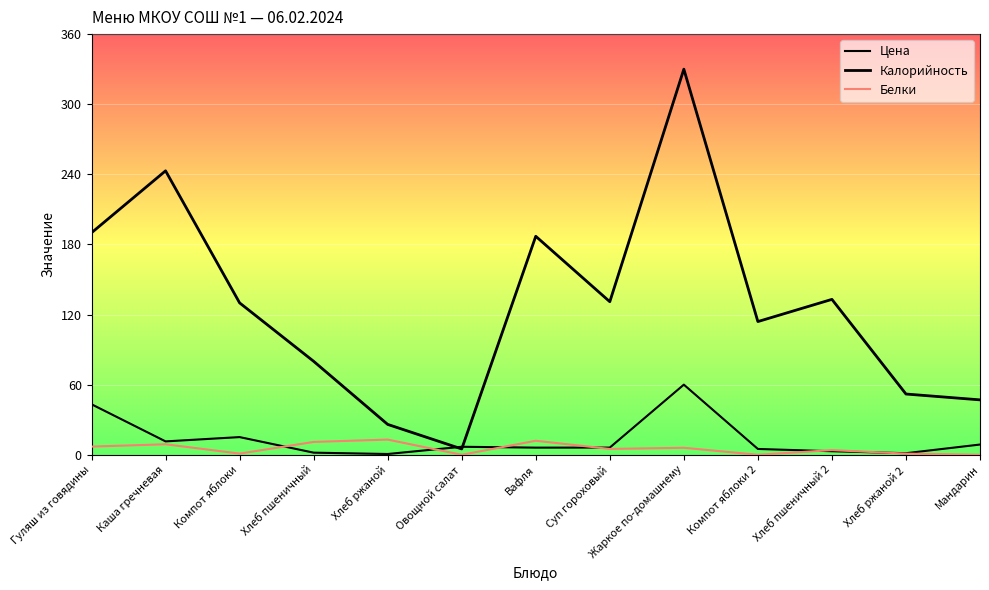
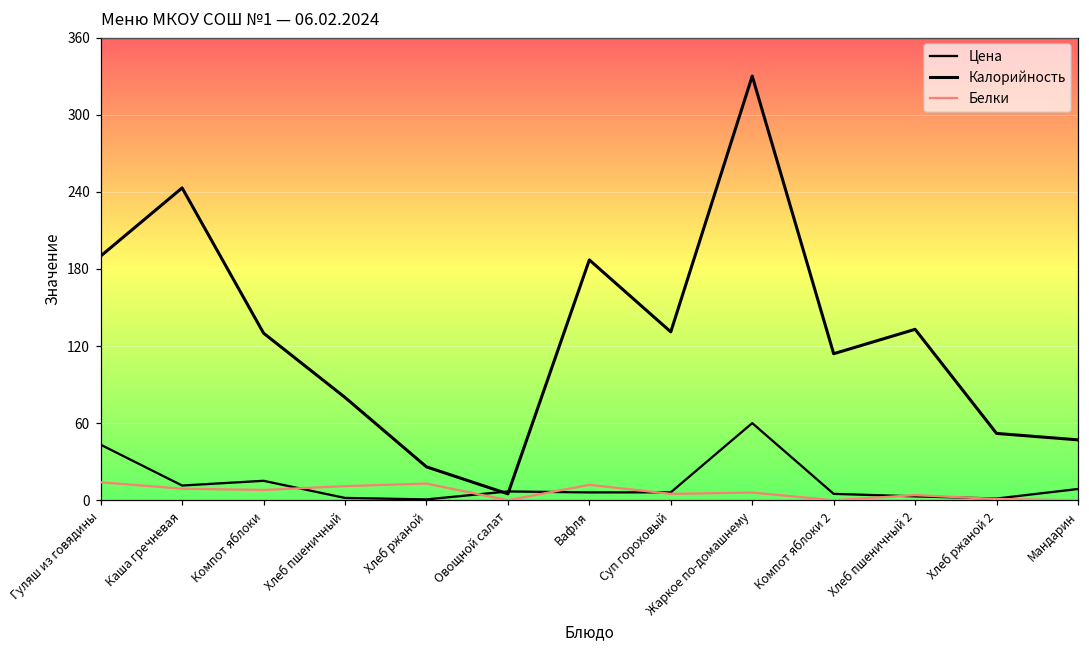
Белки, Гуляш из говядины: 7 -> 14
Белки, Компот яблоки: 1 -> 8
